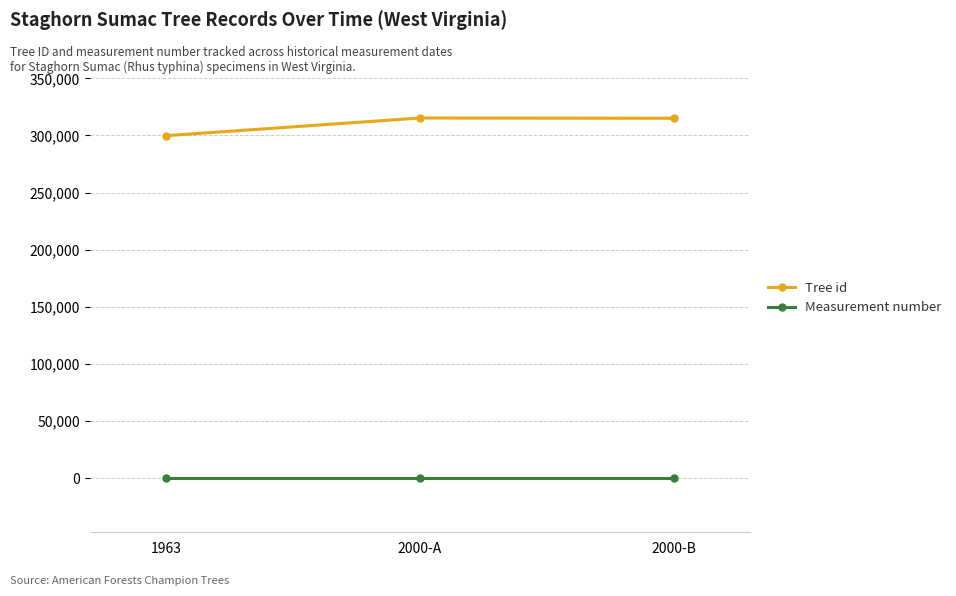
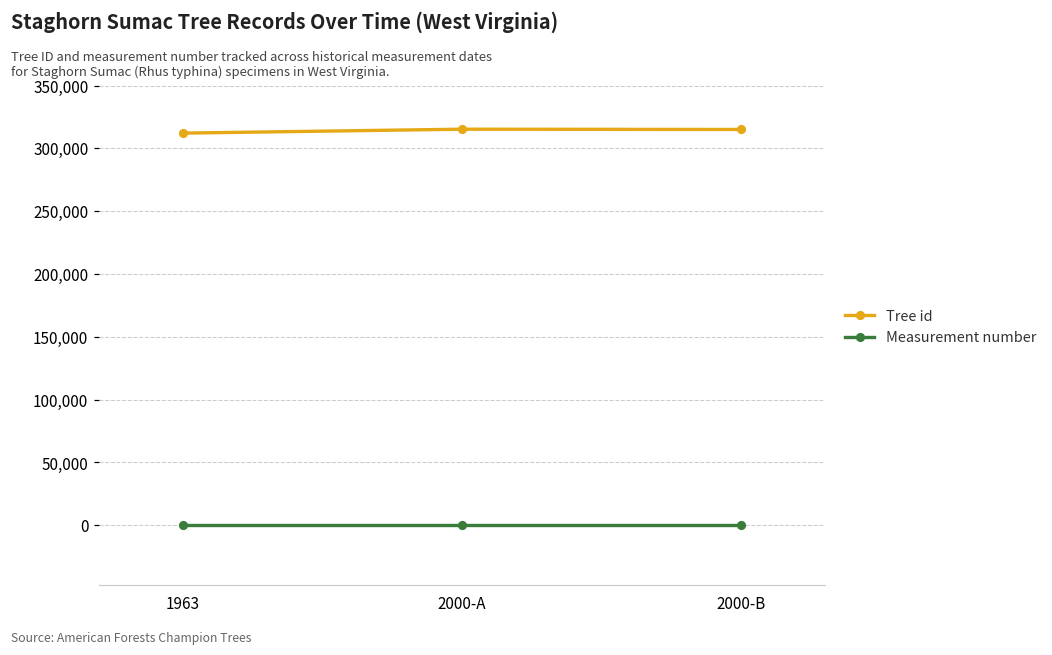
Tree id, 1963: 300,000 -> 312,000
